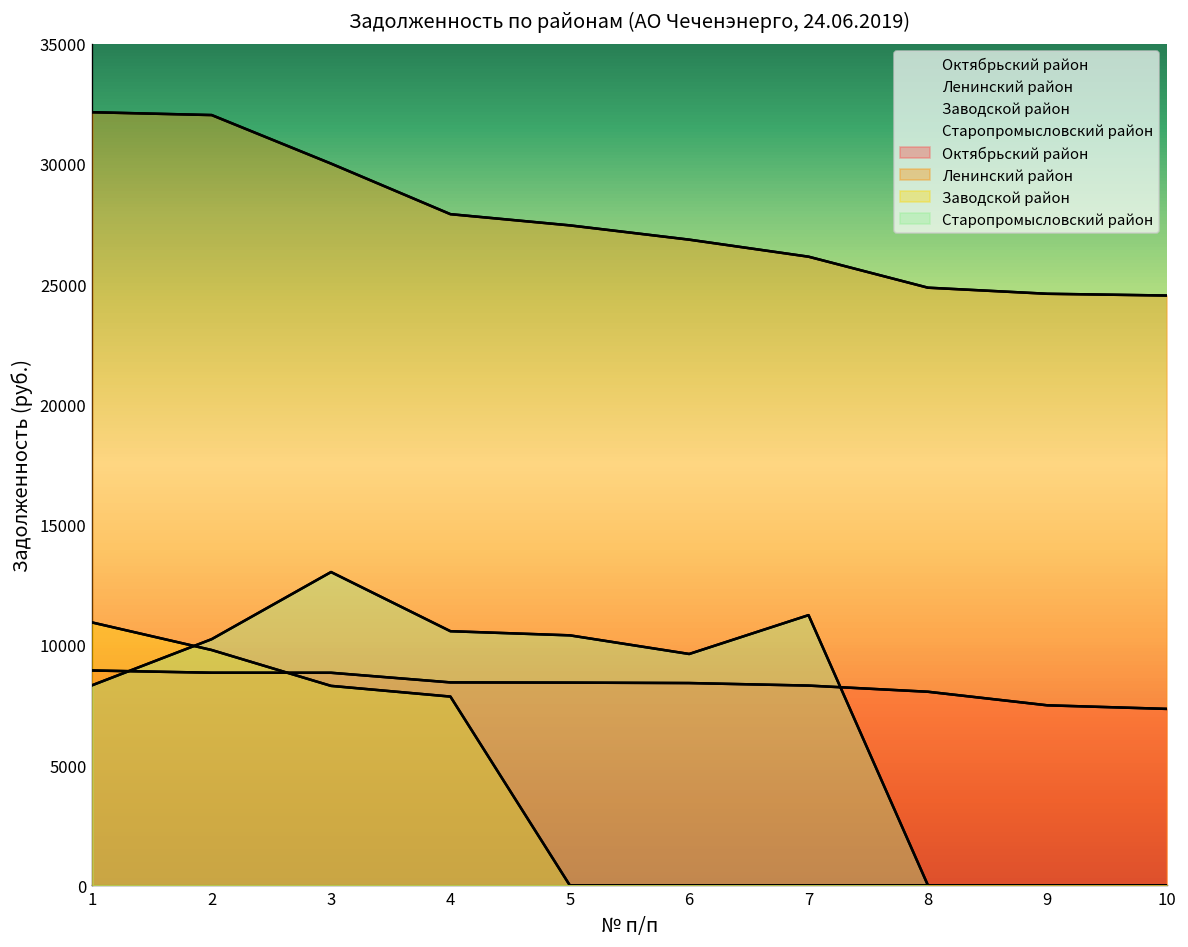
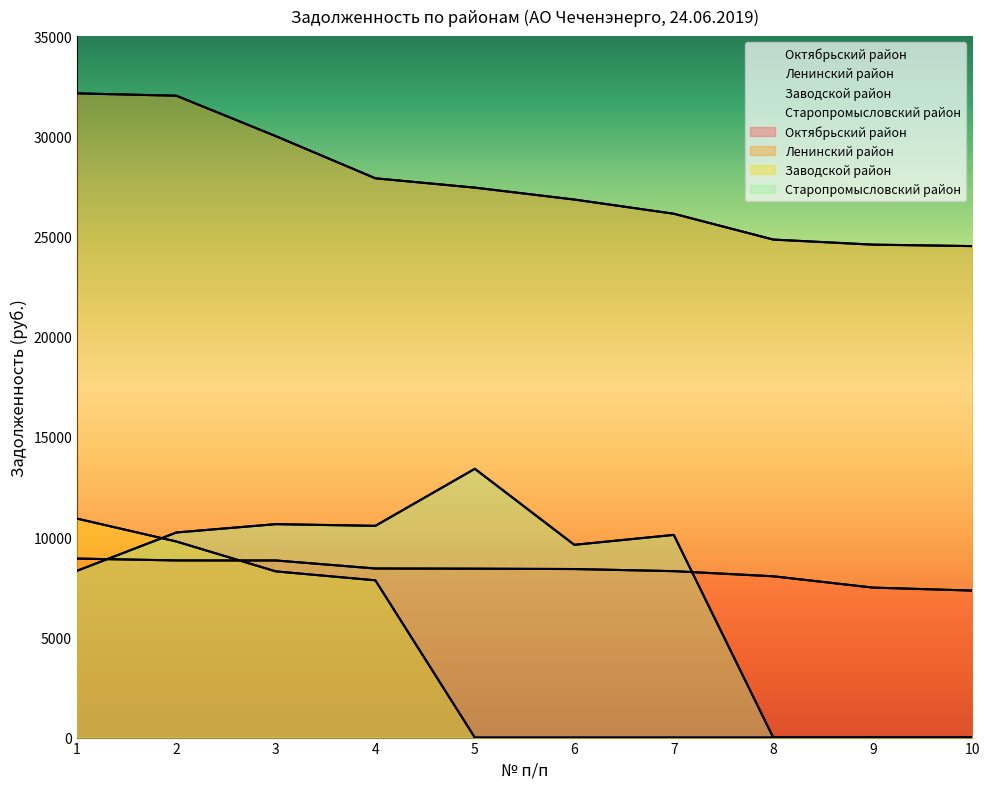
Старопромысловский район, 3: 13000 -> 10600
Старопромысловский район, 5: 10400 -> 13400
Старопромысловский район, 7: 11200 -> 10100
